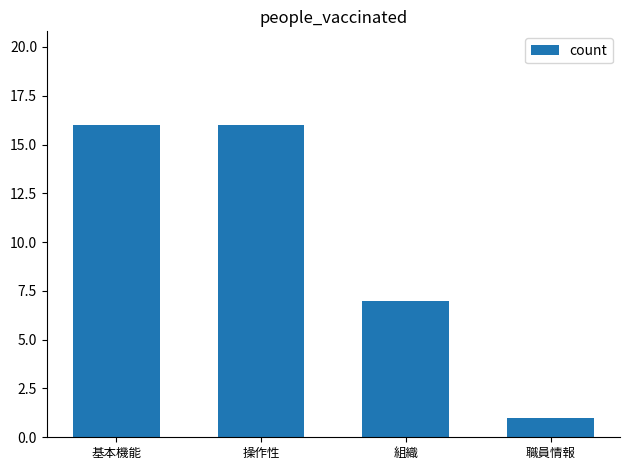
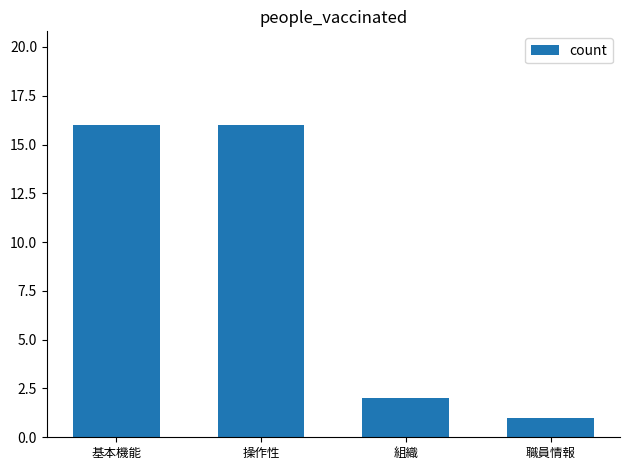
組織: 7 -> 2
